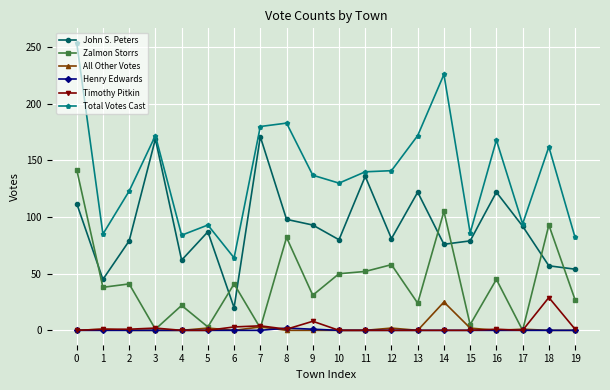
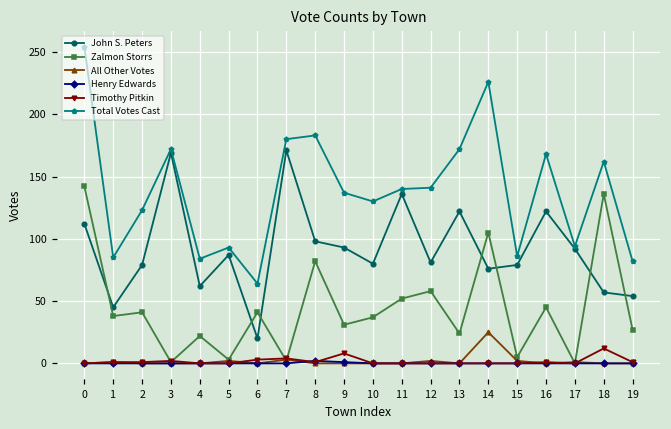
Zalmon Storrs, 10: 50 -> 37
Zalmon Storrs, 18: 93 -> 136
Timothy Pitkin, 18: 29 -> 12
